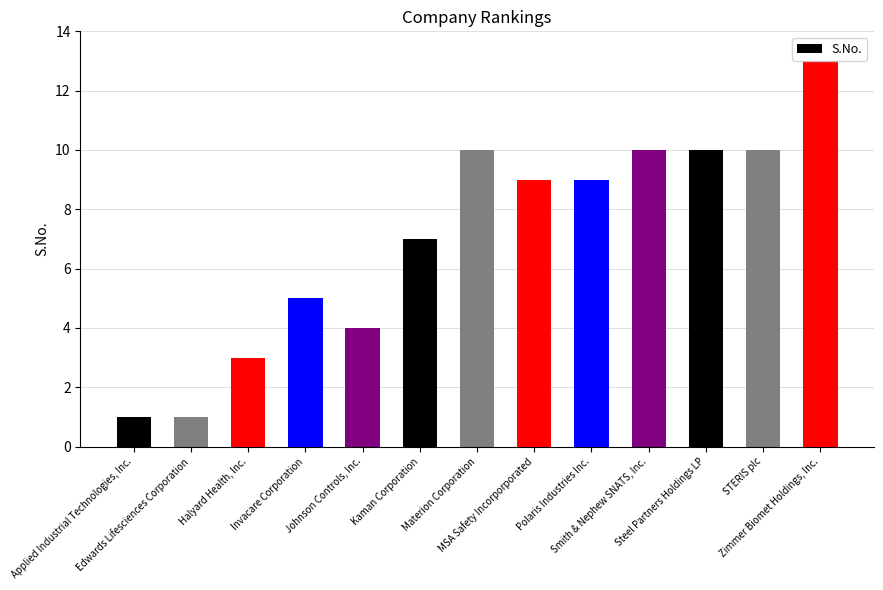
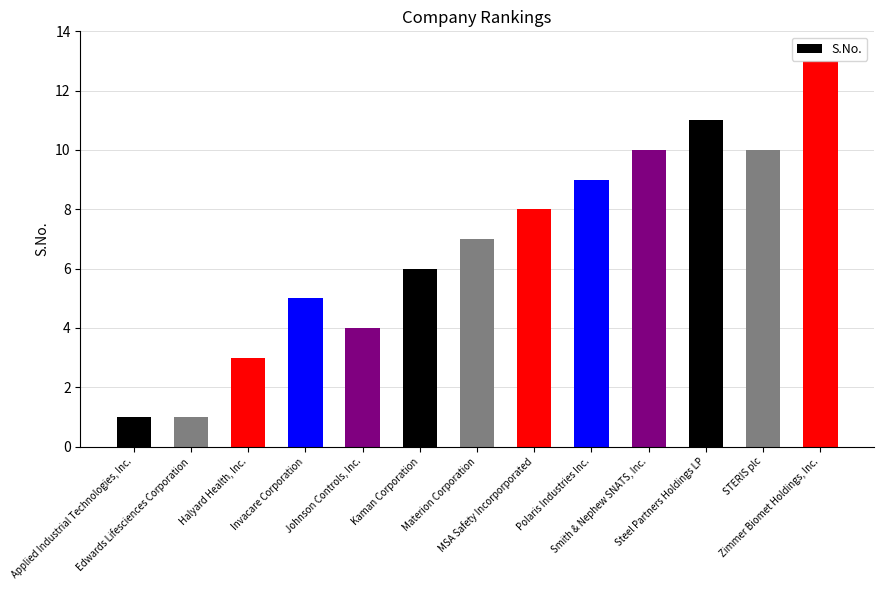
Kaman Corporation: 7 -> 6
Materion Corporation: 10 -> 7
MSA Safety Incorporporated: 9 -> 8
Steel Partners Holdings LP: 10 -> 11
